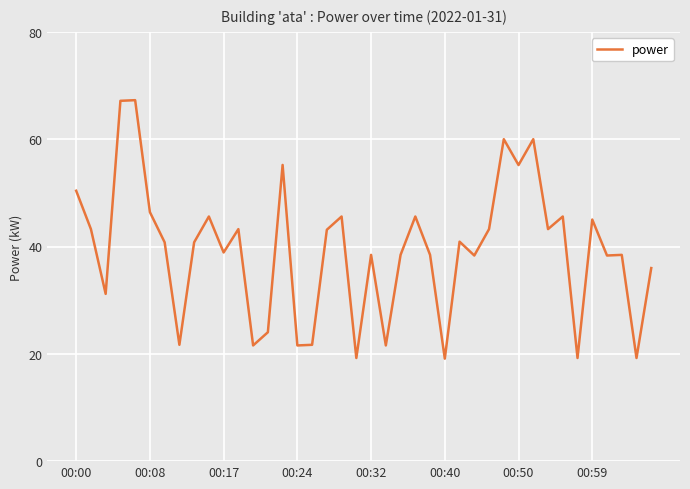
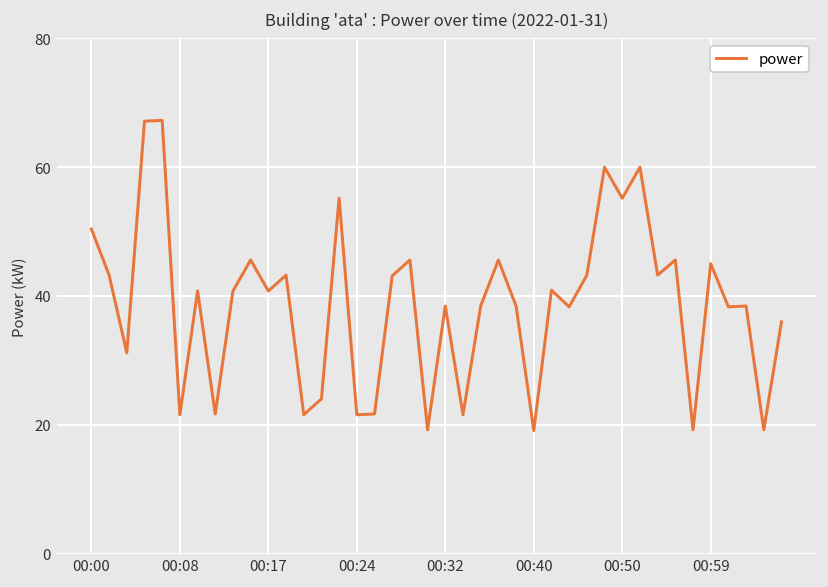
00:08: 46 -> 22
00:17: 39 -> 41
